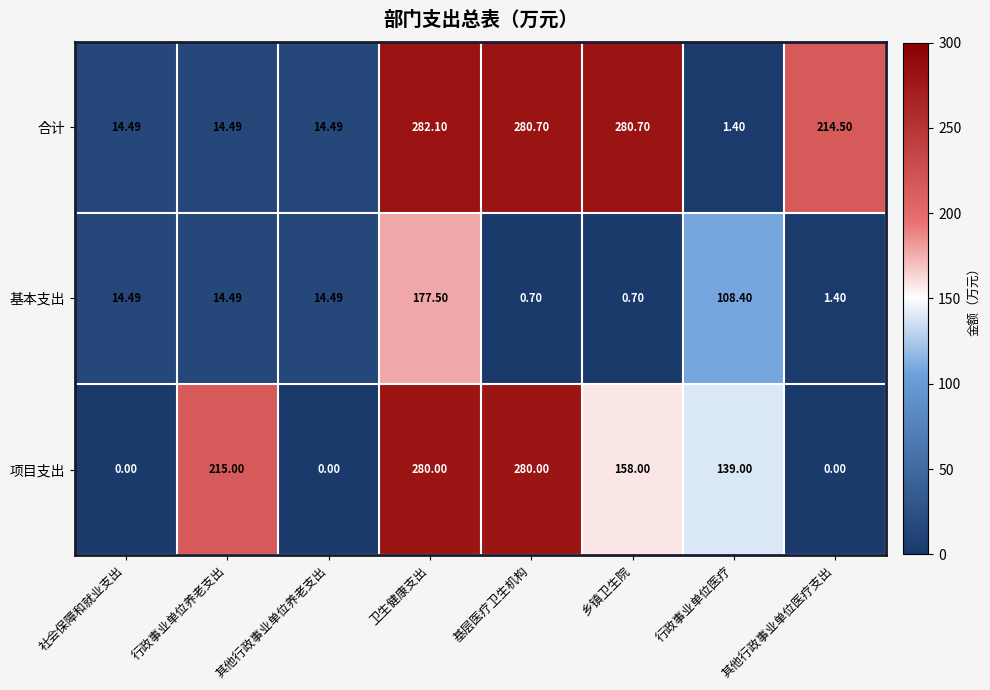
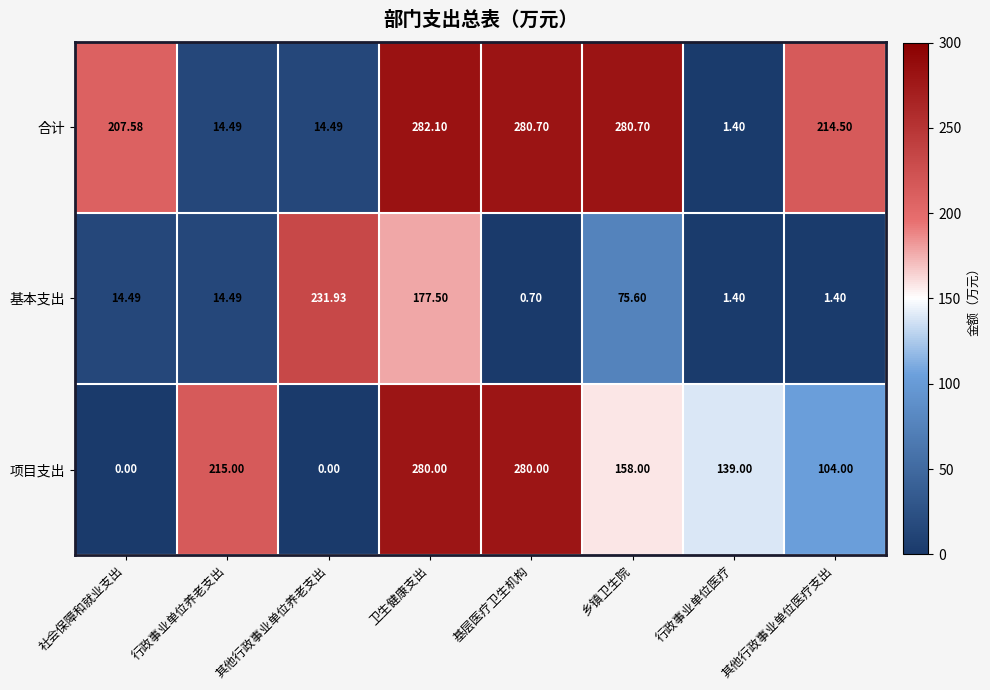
合计, 社会保障和就业支出: 14.49 -> 207.58
基本支出, 其他行政事业单位养老支出: 14.49 -> 231.93
基本支出, 乡镇卫生院: 0.70 -> 75.60
基本支出, 行政事业单位医疗: 108.40 -> 1.40
项目支出, 其他行政事业单位医疗支出: 0.00 -> 104.00
